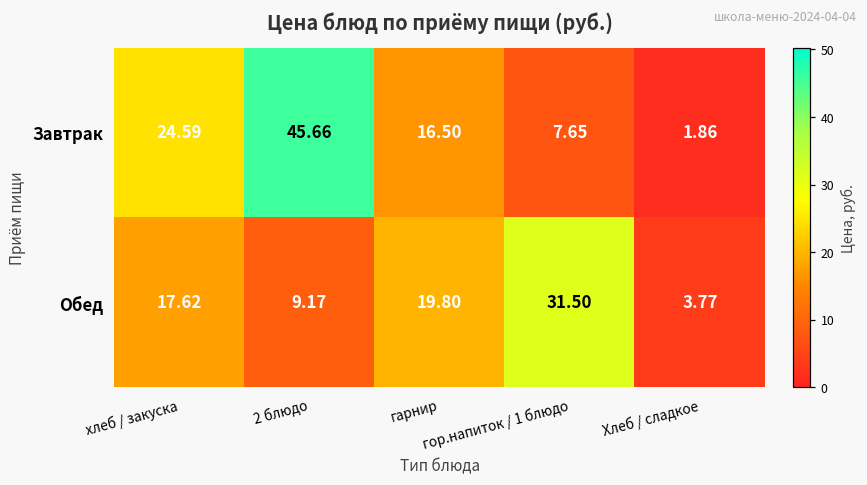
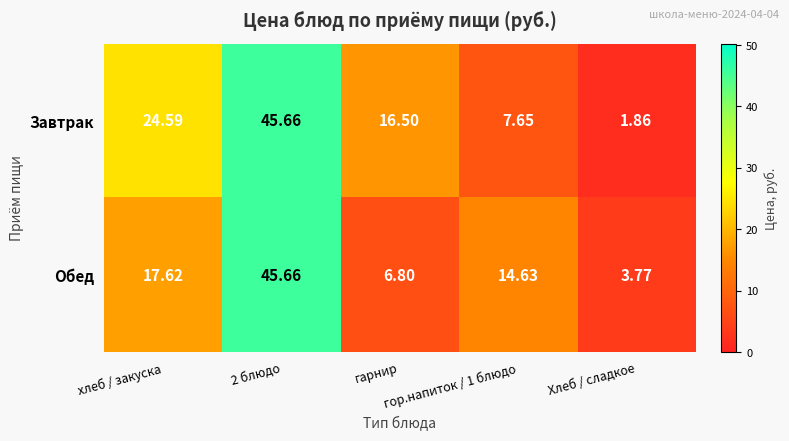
Обед, 2 блюдо: 9.17 -> 45.66
Обед, гарнир: 19.80 -> 6.80
Обед, гор.напиток / 1 блюдо: 31.50 -> 14.63
